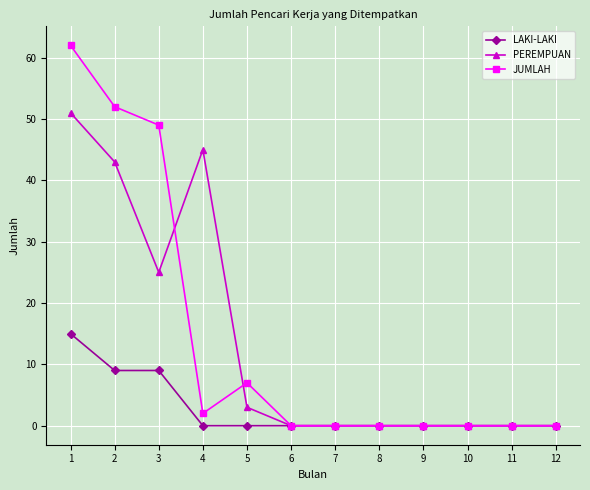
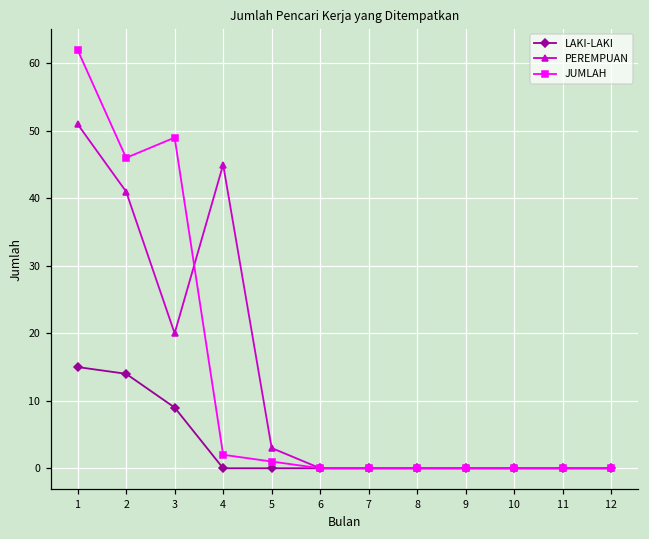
LAKI-LAKI, 2: 9 -> 14
PEREMPUAN, 2: 43 -> 41
JUMLAH, 2: 52 -> 46
PEREMPUAN, 3: 25 -> 20
JUMLAH, 5: 7 -> 1
